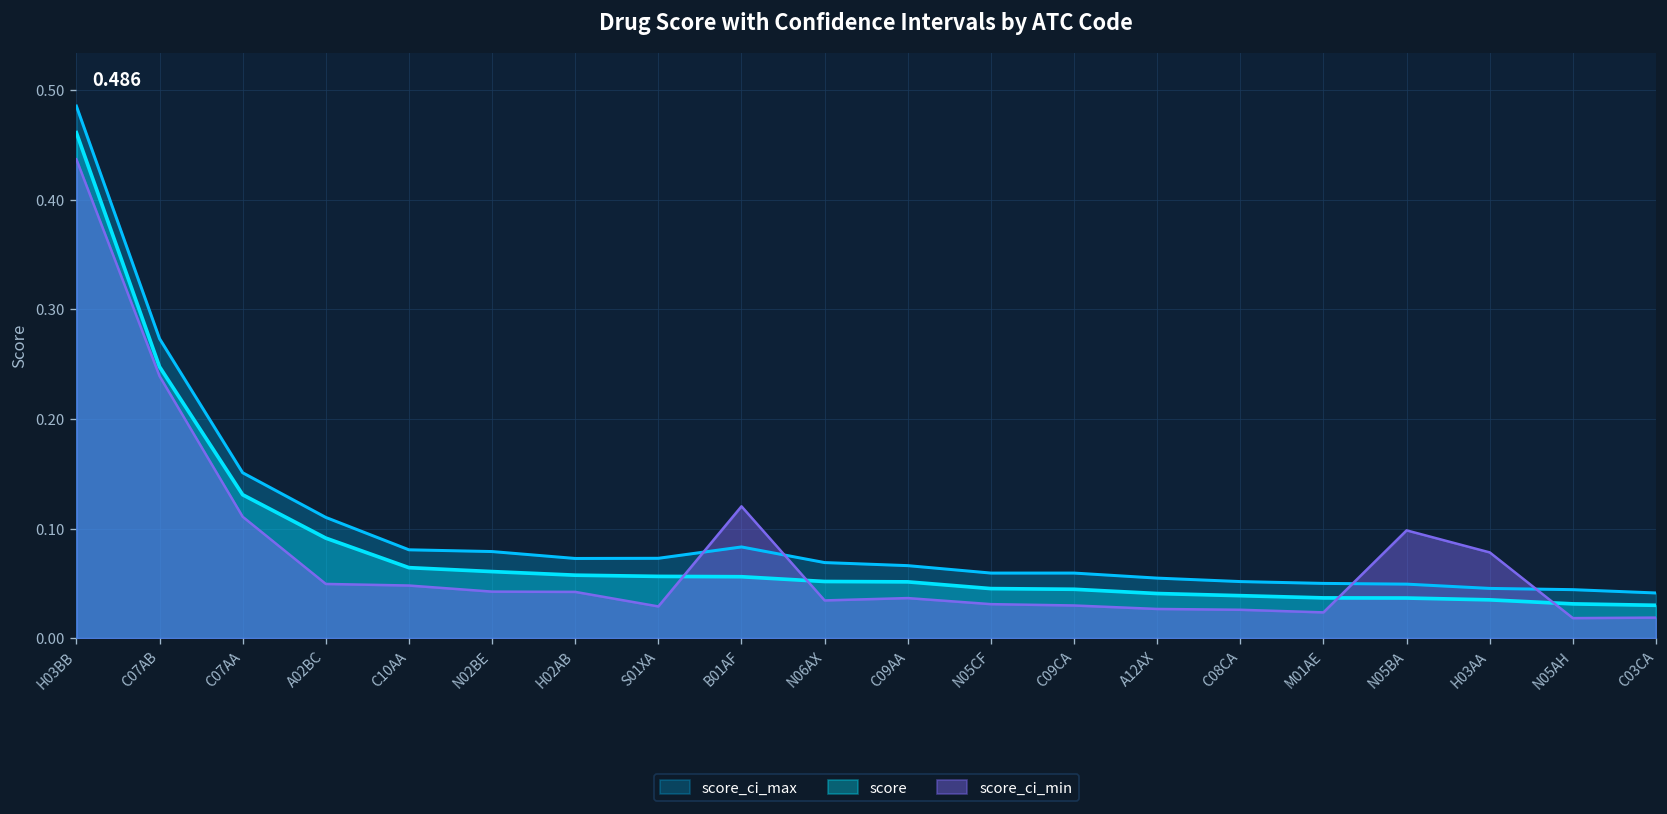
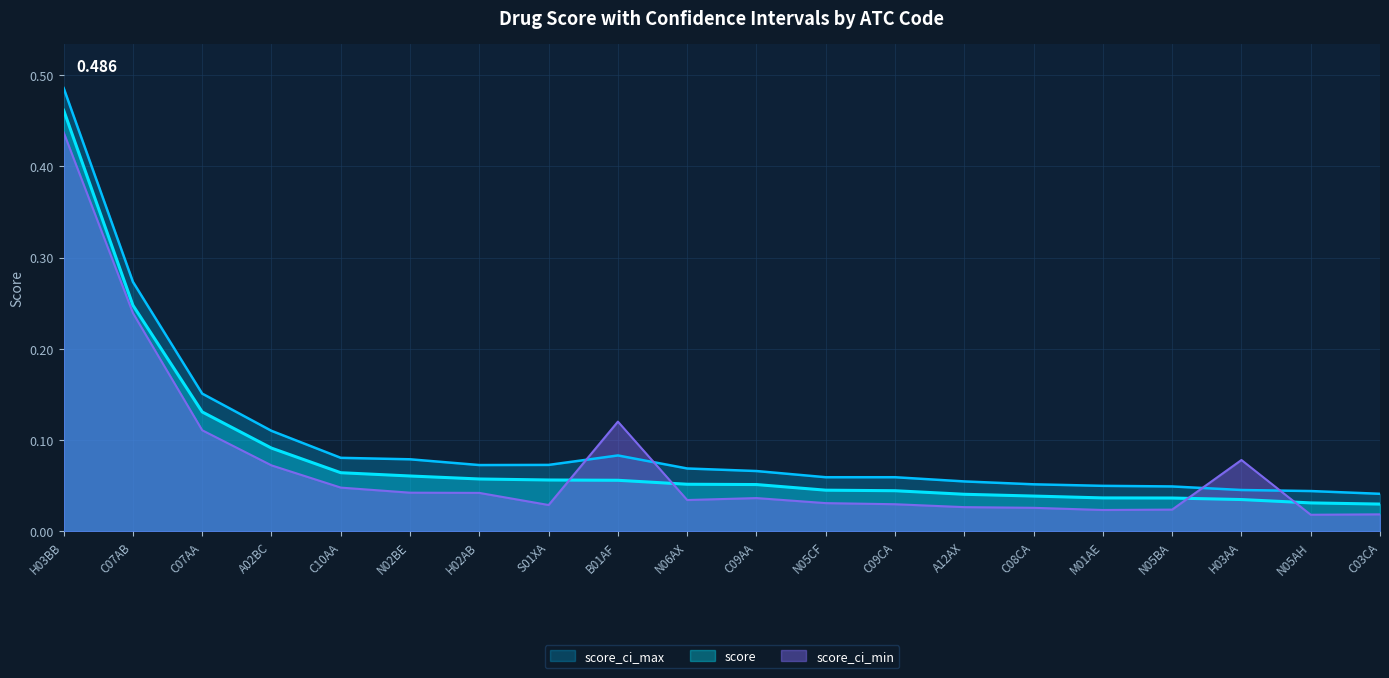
score_ci_min, A02BC: 0.05 -> 0.07
score_ci_min, N05BA: 0.10 -> 0.02
